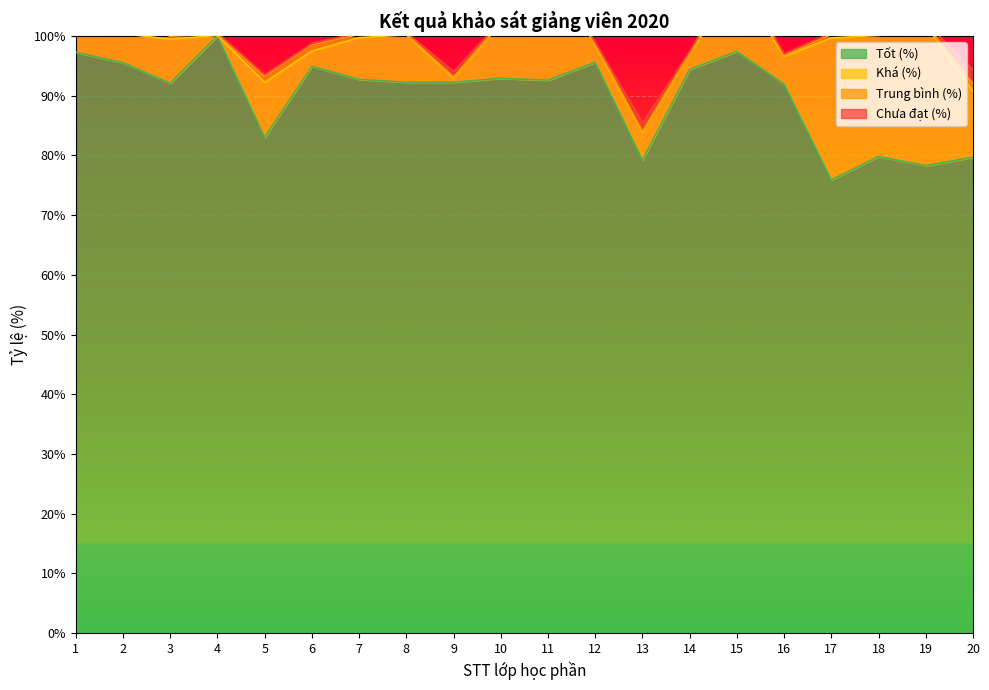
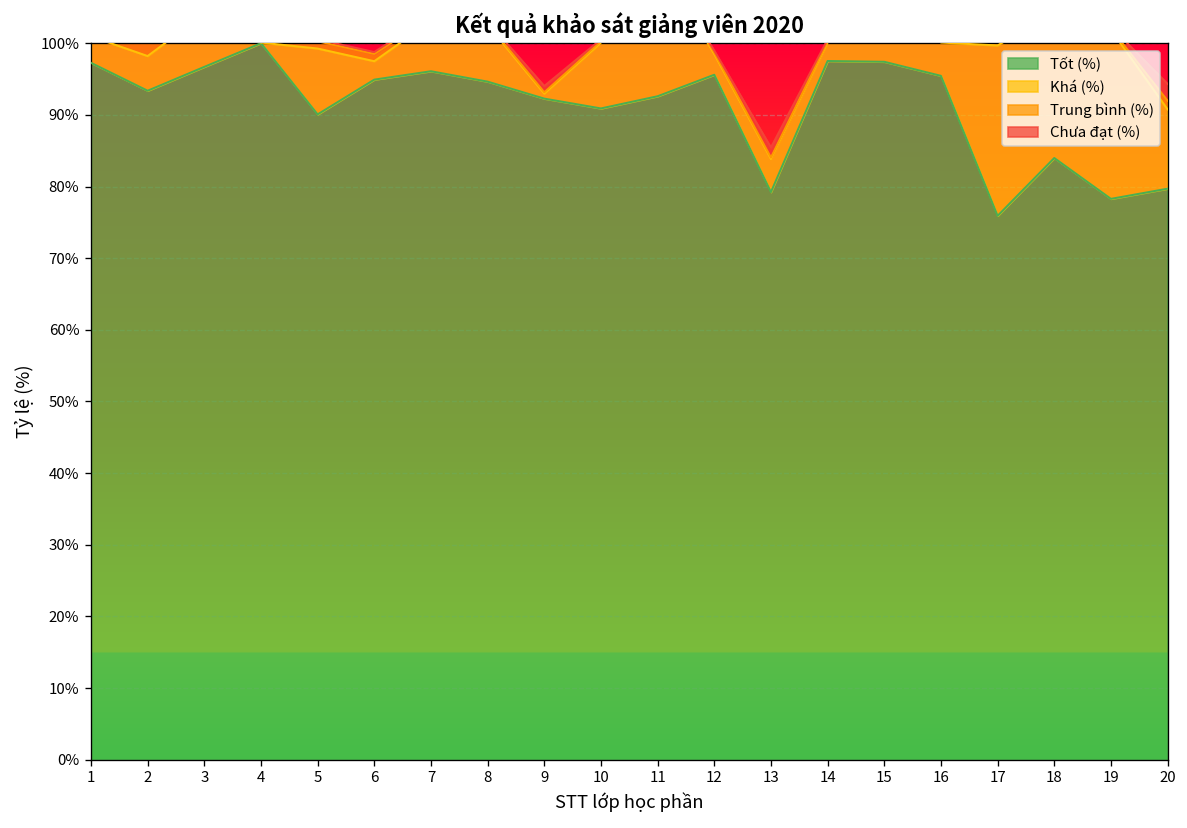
Tốt (%), 2: 96% -> 93%
Tốt (%), 3: 92% -> 97%
Tốt (%), 5: 83% -> 90%
Tốt (%), 7: 93% -> 96%
Tốt (%), 8: 92% -> 95%
Tốt (%), 10: 93% -> 91%
Tốt (%), 14: 94% -> 98%
Tốt (%), 16: 92% -> 95%
Tốt (%), 18: 80% -> 84%
